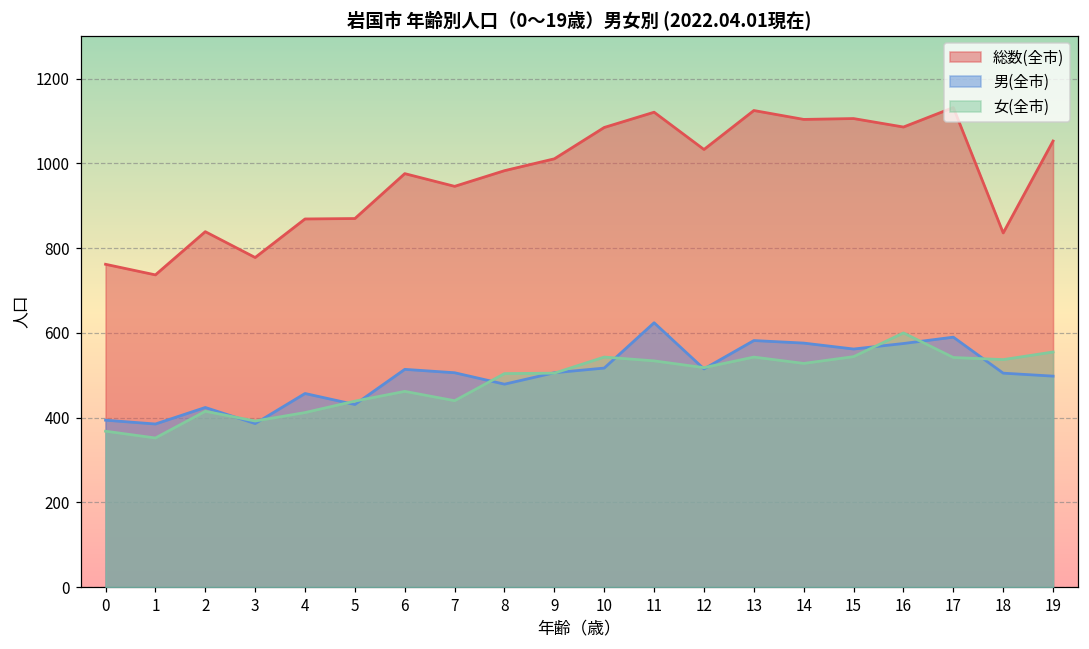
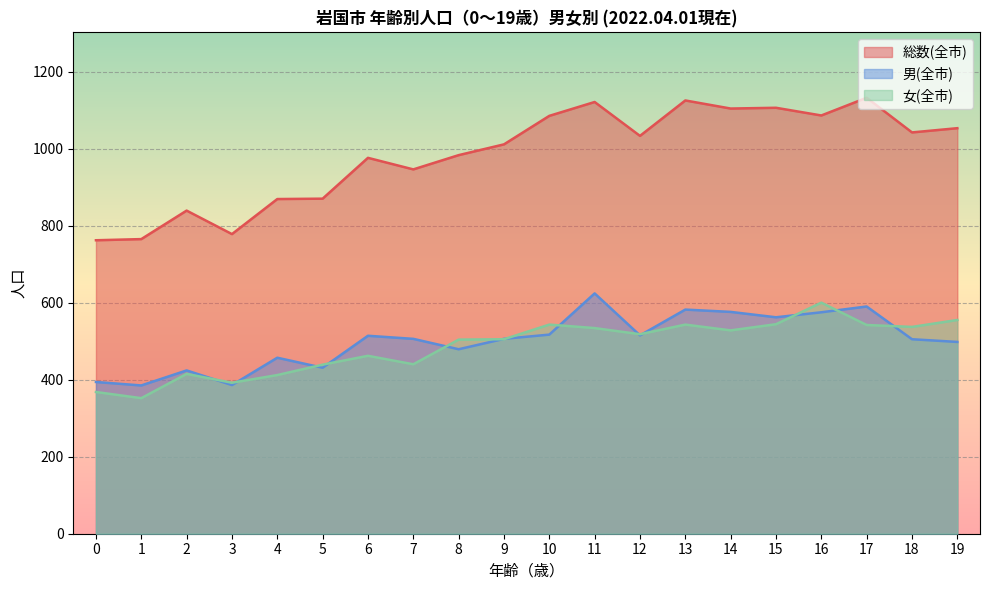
総数(全市), 1: 740 -> 770
総数(全市), 18: 840 -> 1040
